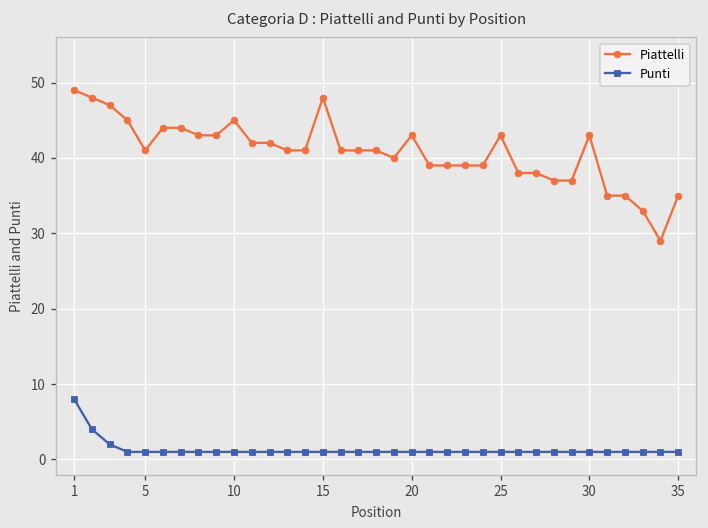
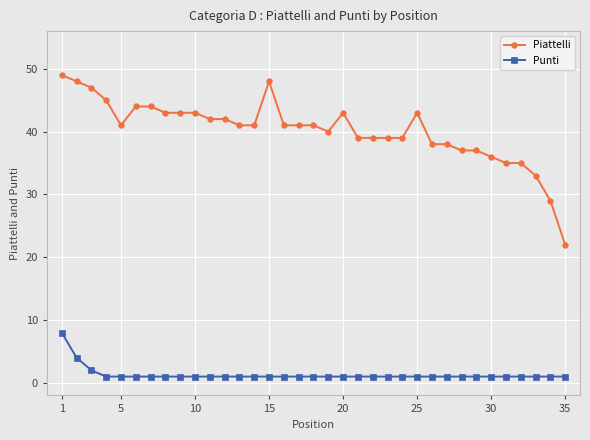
Piattelli, 10: 45 -> 43
Piattelli, 30: 43 -> 36
Piattelli, 35: 35 -> 22
